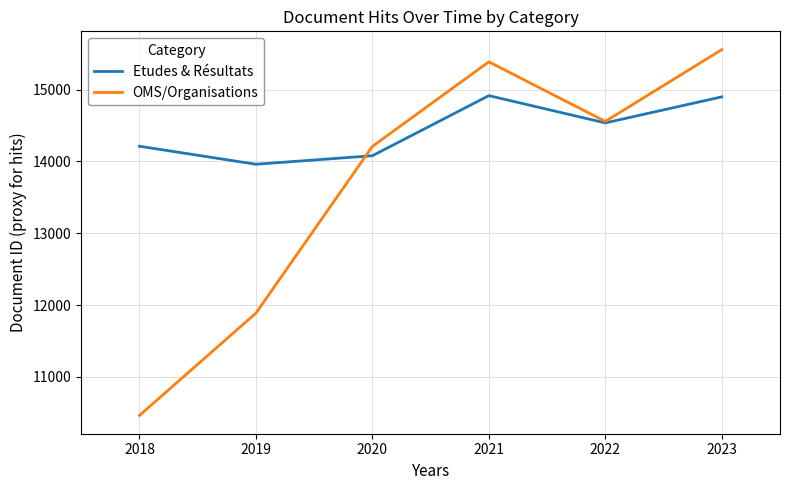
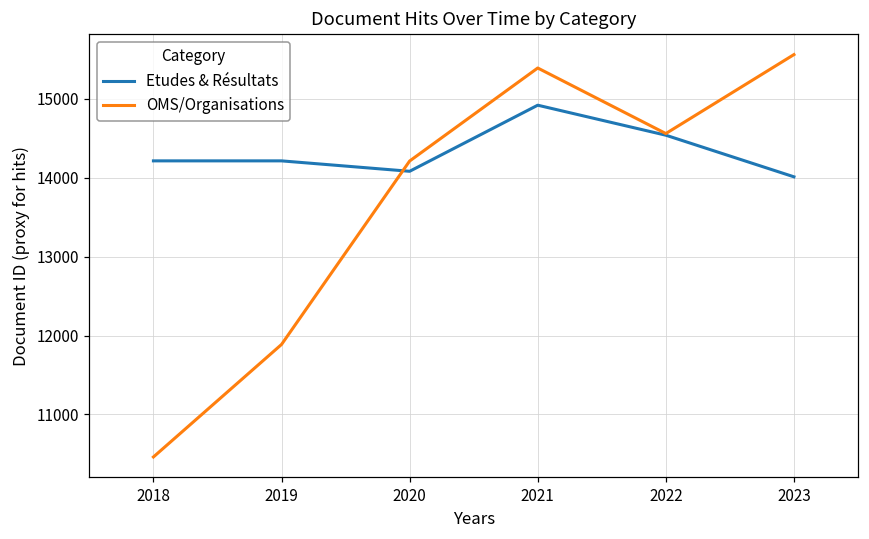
Etudes & Résultats, 2019: 14000 -> 14200
Etudes & Résultats, 2023: 14900 -> 14000
